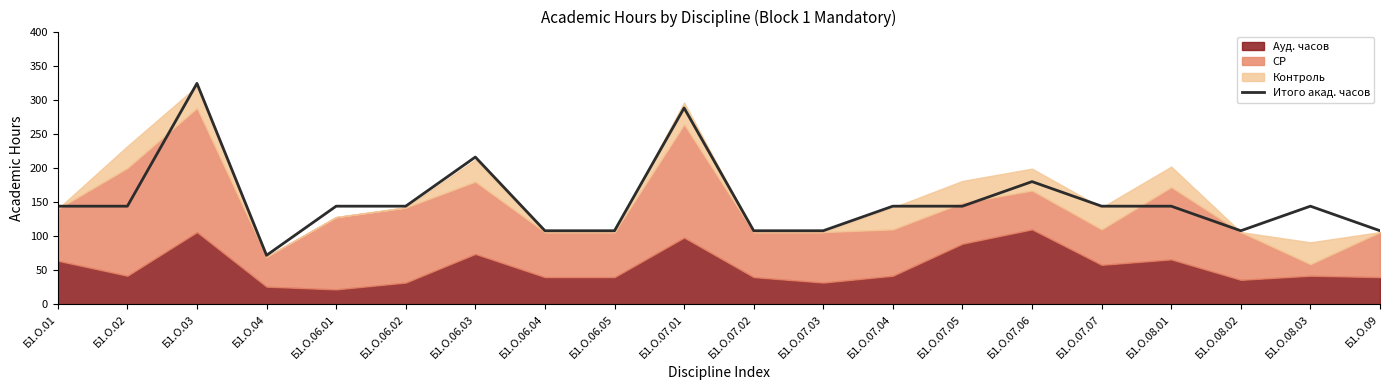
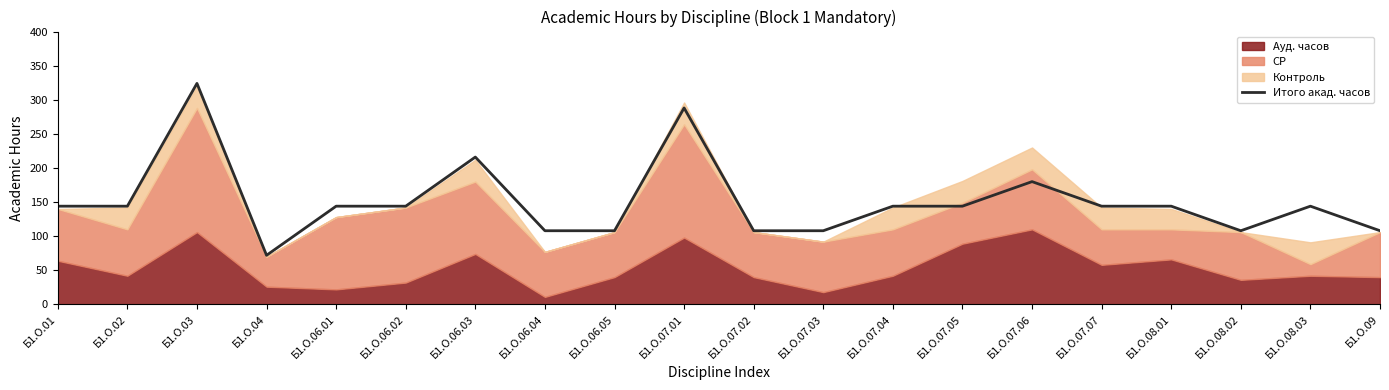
СР, Б1.О.02: 160 -> 70
Ауд. часов, Б1.О.06.04: 40 -> 10
Ауд. часов, Б1.О.07.03: 30 -> 20
СР, Б1.О.07.06: 60 -> 90
СР, Б1.О.08.01: 110 -> 40
